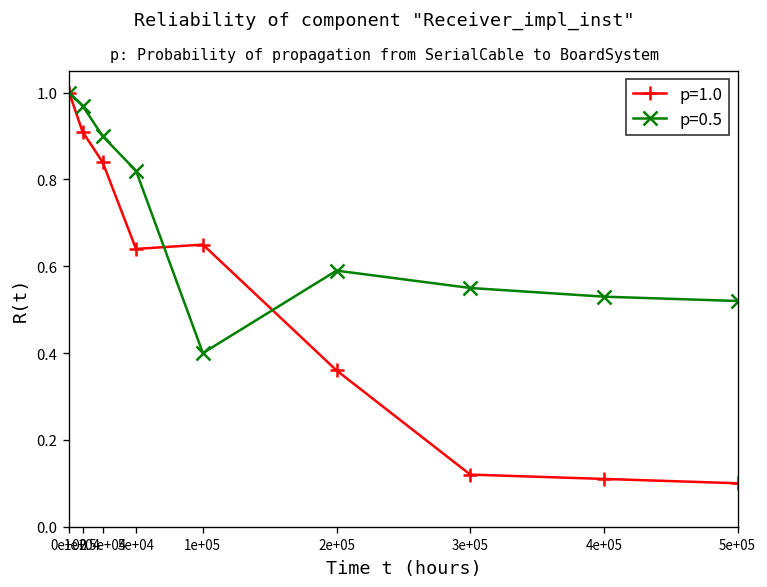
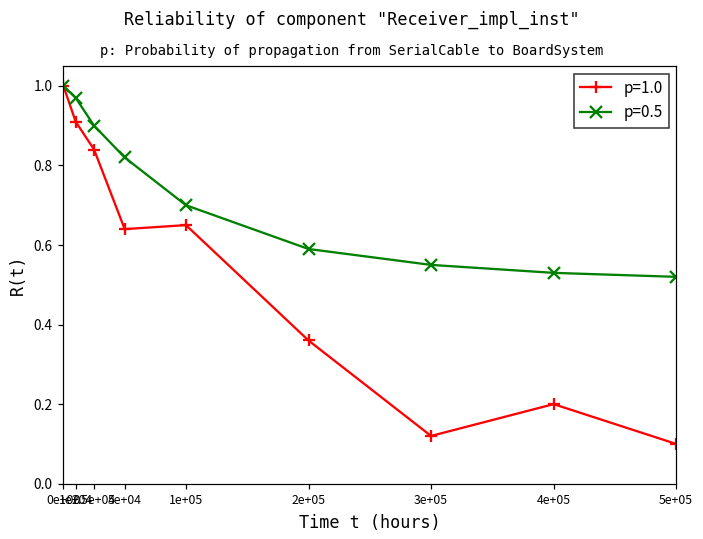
p=0.5, 1e+05: 0.4 -> 0.7
p=1.0, 4e+05: 0.11 -> 0.20
